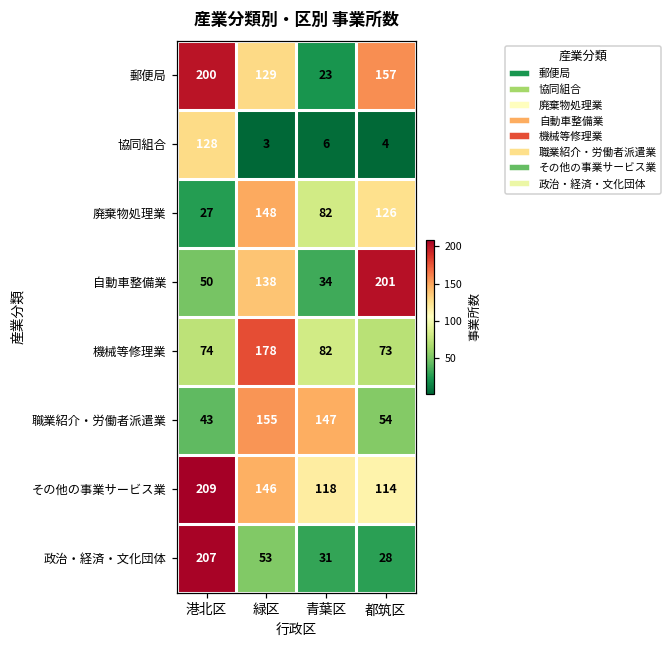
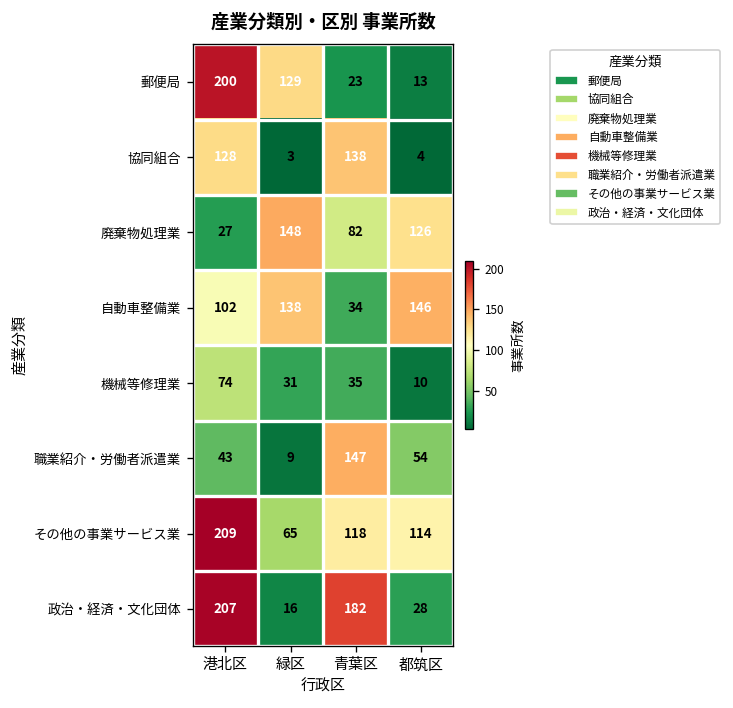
郵便局, 都筑区: 157 -> 13
協同組合, 青葉区: 6 -> 138
自動車整備業, 港北区: 50 -> 102
自動車整備業, 都筑区: 201 -> 146
機械等修理業, 緑区: 178 -> 31
機械等修理業, 青葉区: 82 -> 35
機械等修理業, 都筑区: 73 -> 10
職業紹介・労働者派遣業, 緑区: 155 -> 9
その他の事業サービス業, 緑区: 146 -> 65
政治・経済・文化団体, 緑区: 53 -> 16
政治・経済・文化団体, 青葉区: 31 -> 182
